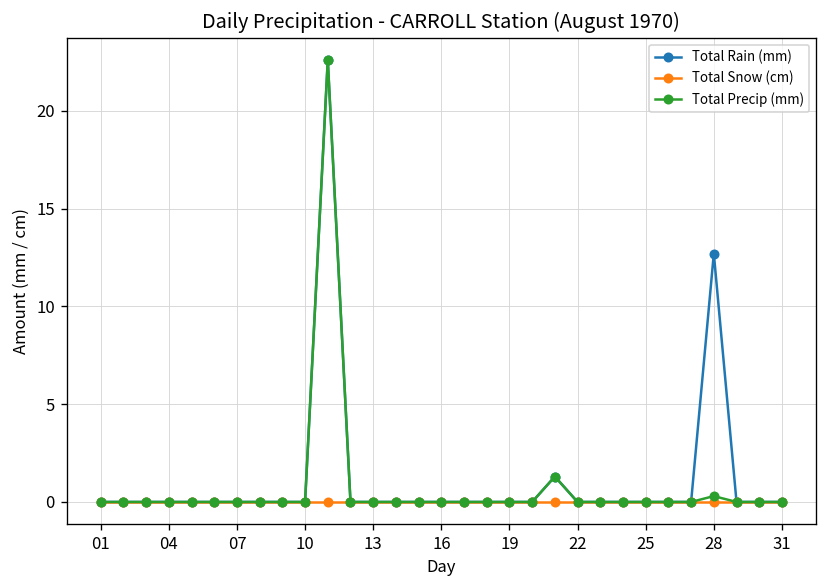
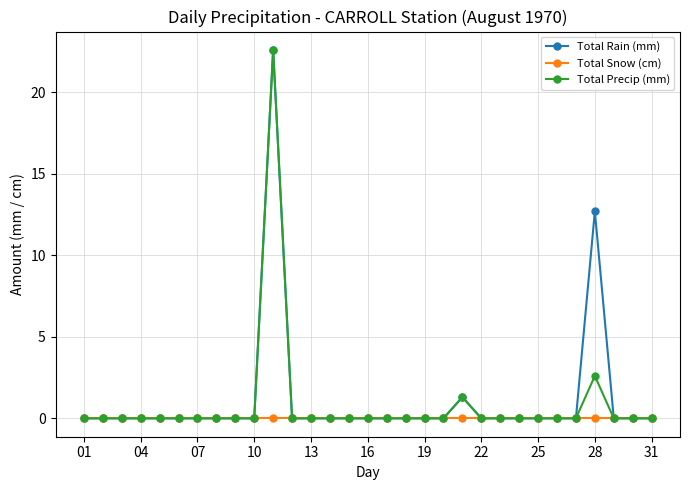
Total Precip (mm), 28: 0.3 -> 2.6
